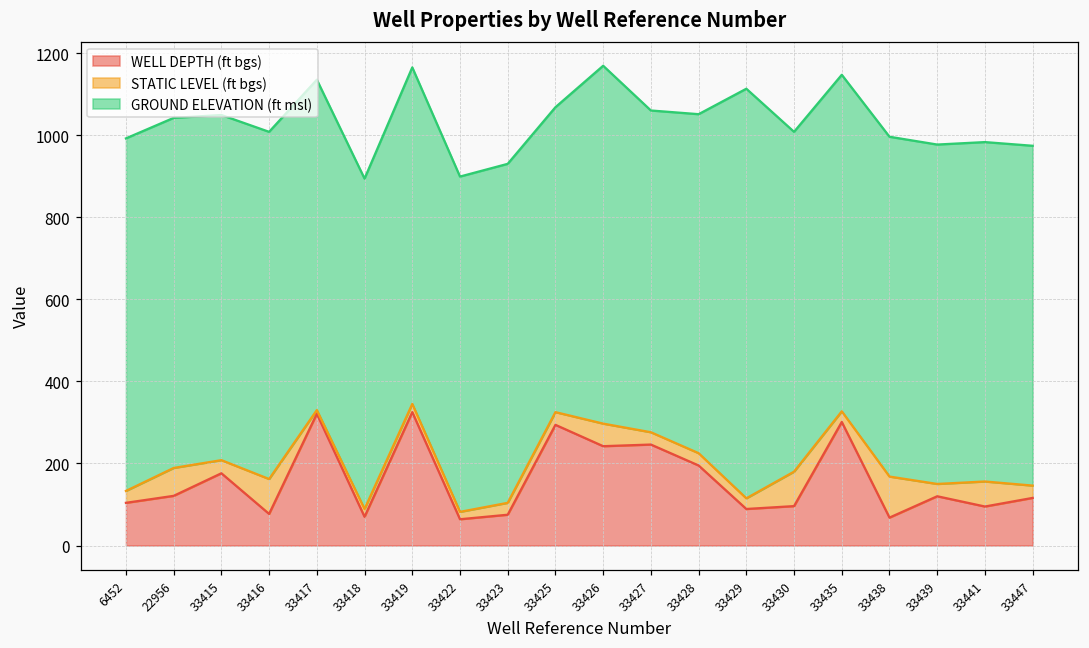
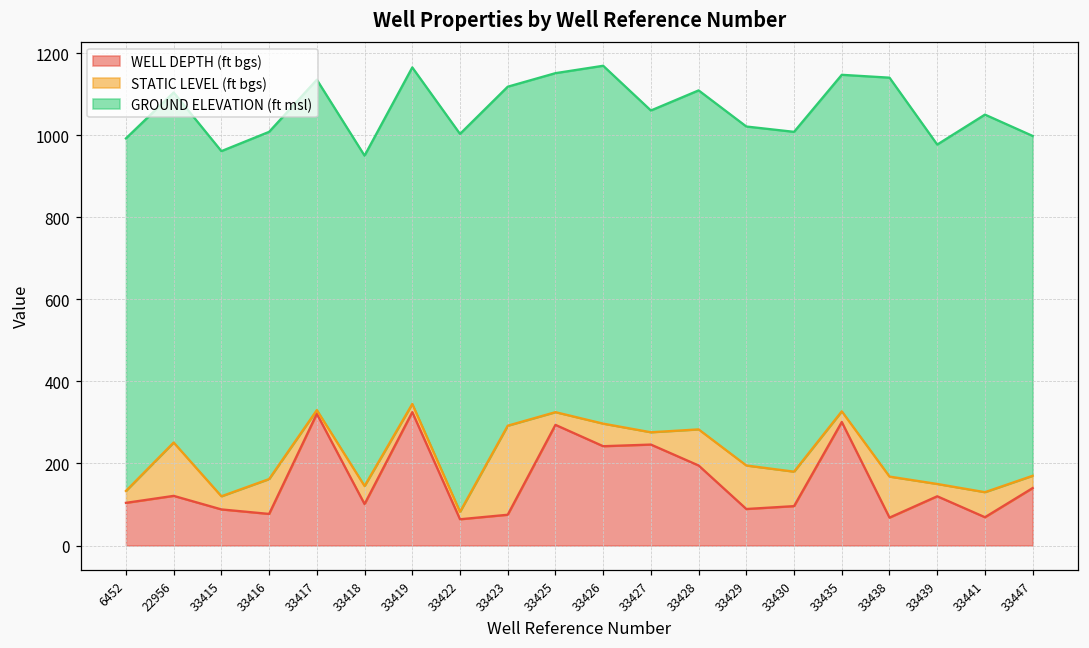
STATIC LEVEL (ft bgs), 22956: 70 -> 130
WELL DEPTH (ft bgs), 33415: 180 -> 90
WELL DEPTH (ft bgs), 33418: 70 -> 100
STATIC LEVEL (ft bgs), 33418: 20 -> 40
GROUND ELEVATION (ft msl), 33422: 820 -> 920
STATIC LEVEL (ft bgs), 33423: 30 -> 220
GROUND ELEVATION (ft msl), 33425: 740 -> 830
STATIC LEVEL (ft bgs), 33428: 30 -> 90
STATIC LEVEL (ft bgs), 33429: 30 -> 110
GROUND ELEVATION (ft msl), 33429: 1000 -> 830
GROUND ELEVATION (ft msl), 33438: 830 -> 970
WELL DEPTH (ft bgs), 33441: 100 -> 70
GROUND ELEVATION (ft msl), 33441: 830 -> 920
WELL DEPTH (ft bgs), 33447: 120 -> 140
